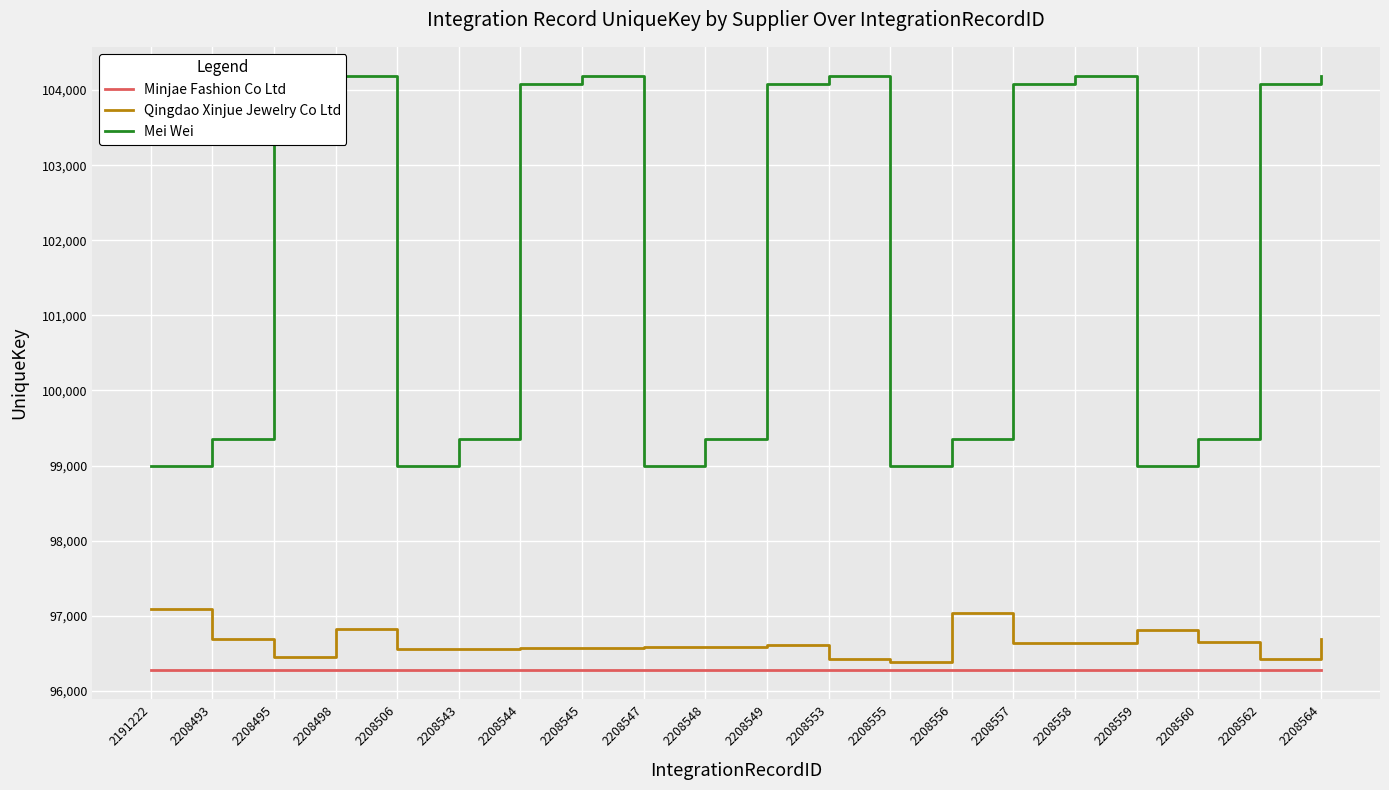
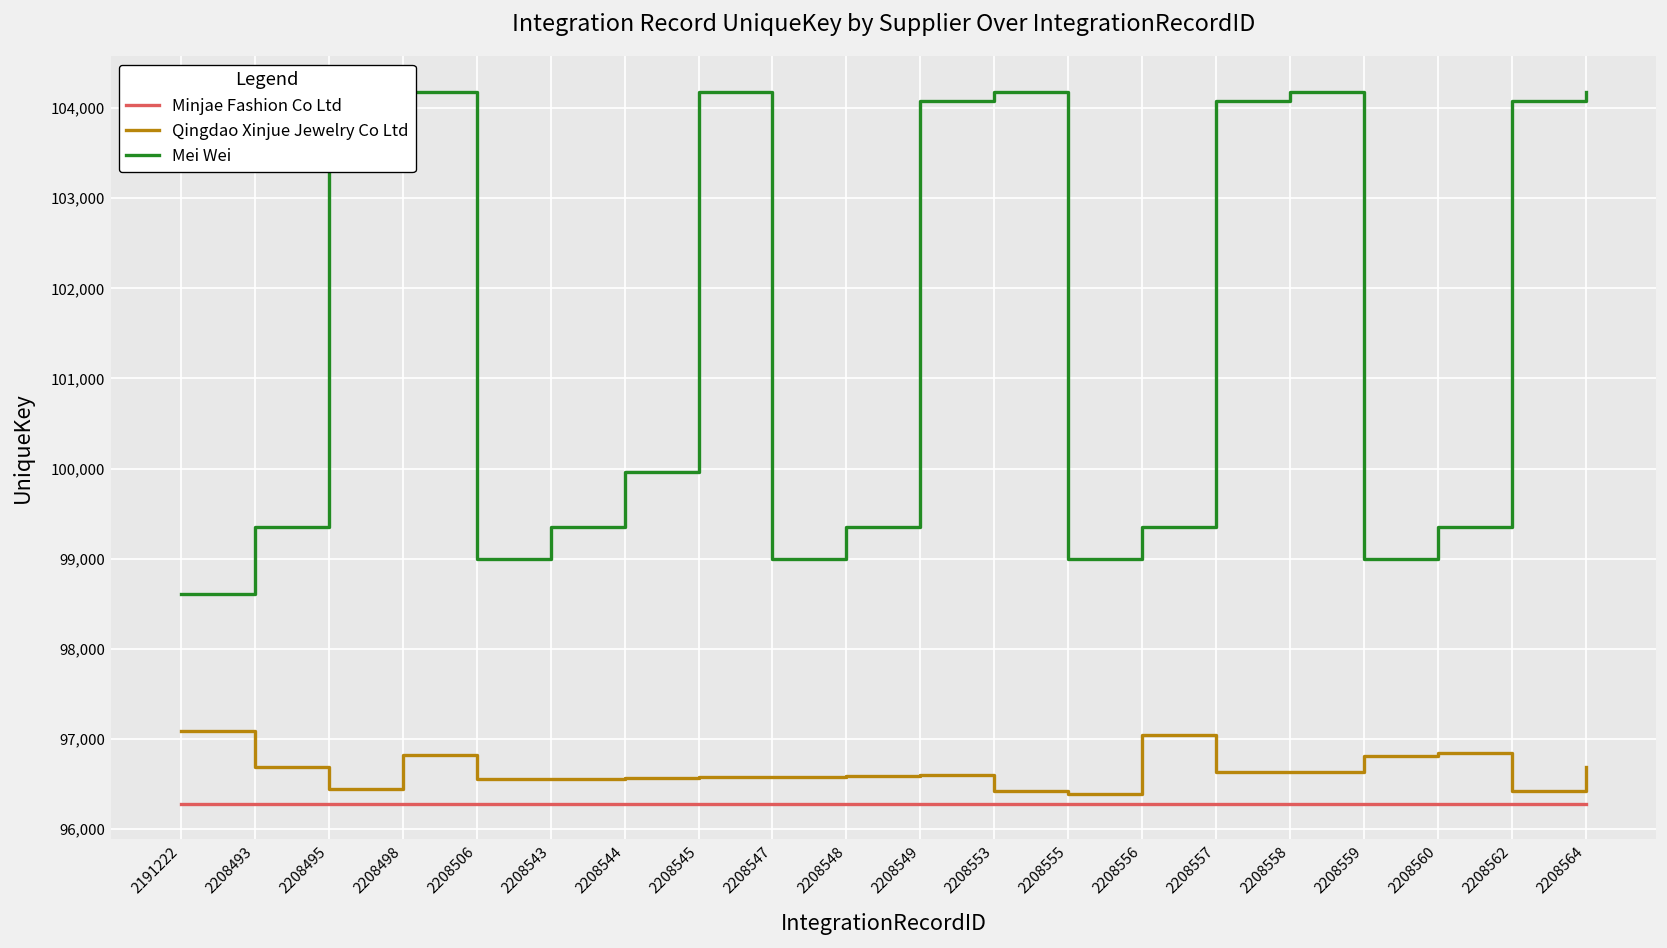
Mei Wei, 2191222: 99,000 -> 98,600
Mei Wei, 2208544: 104,100 -> 100,000
Qingdao Xinjue Jewelry Co Ltd, 2208560: 96,700 -> 96,800
